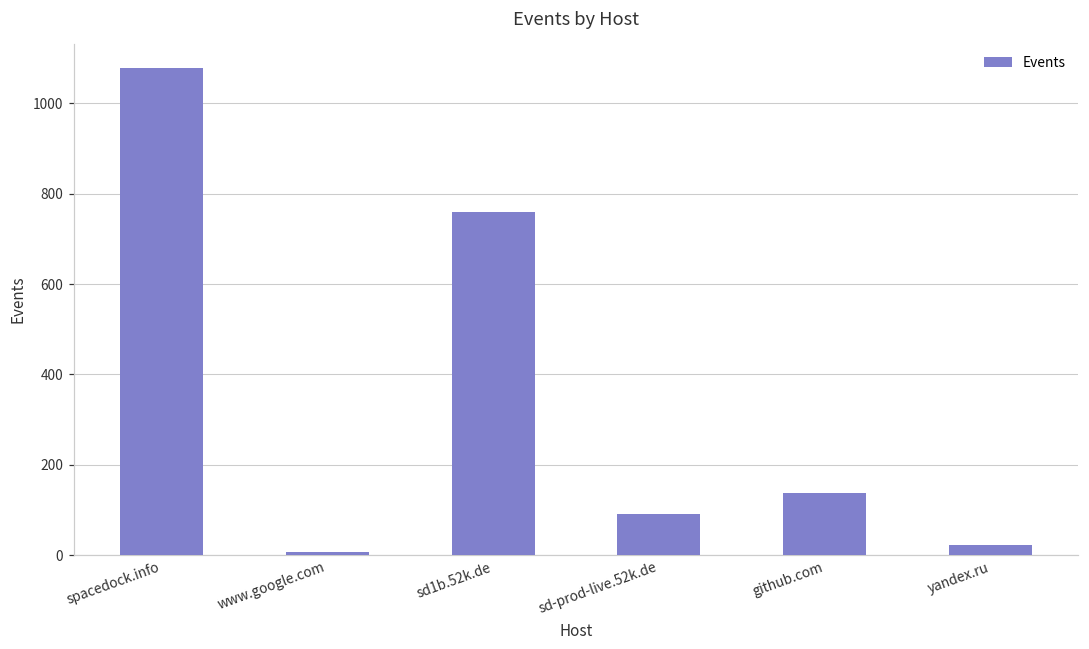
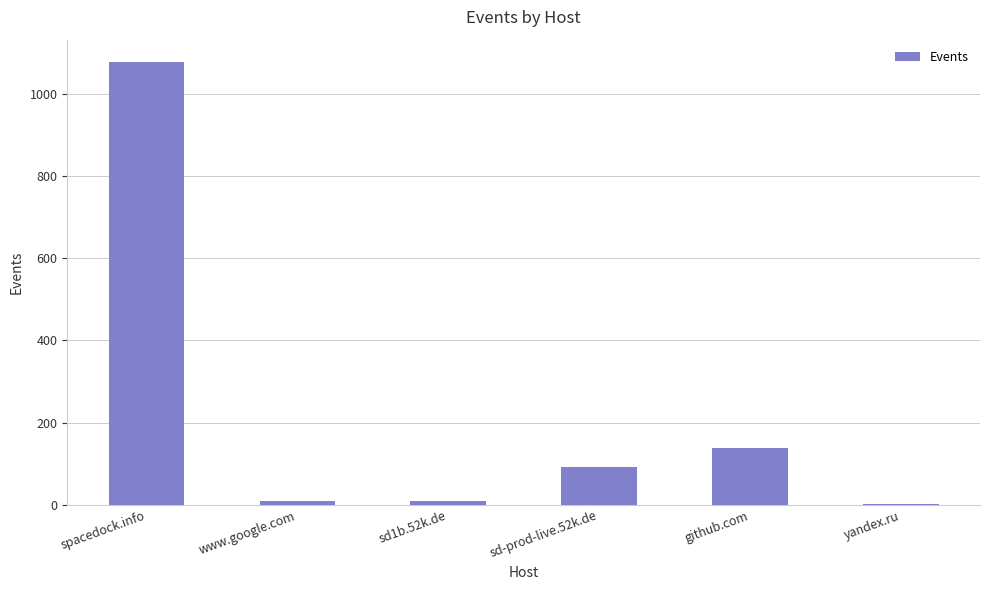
sd1b.52k.de: 760 -> 10
yandex.ru: 20 -> 0
